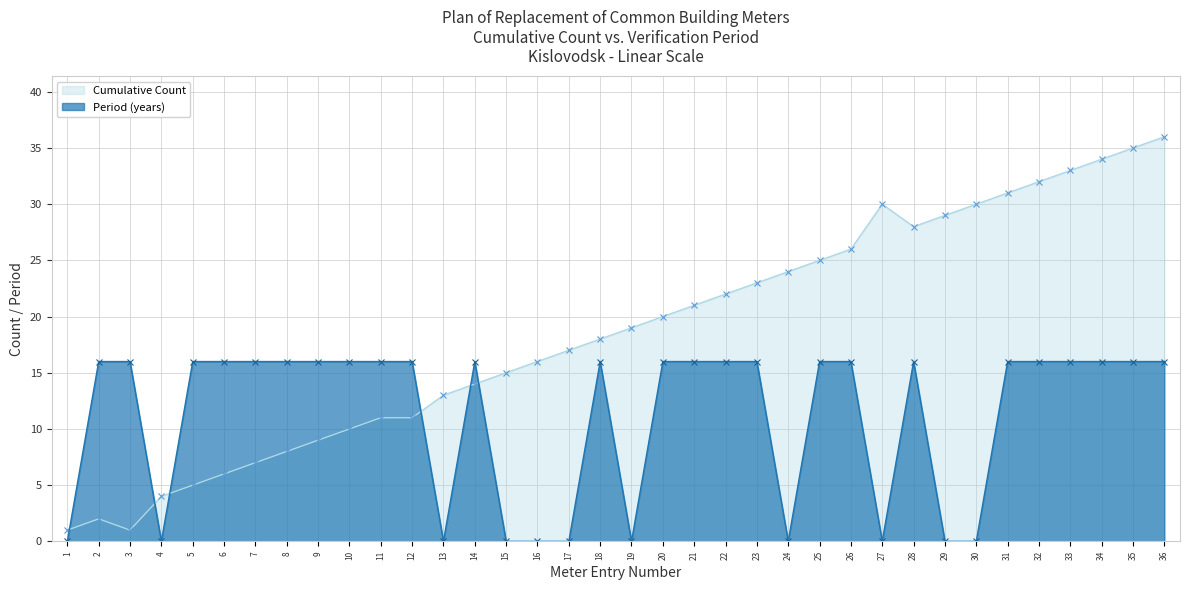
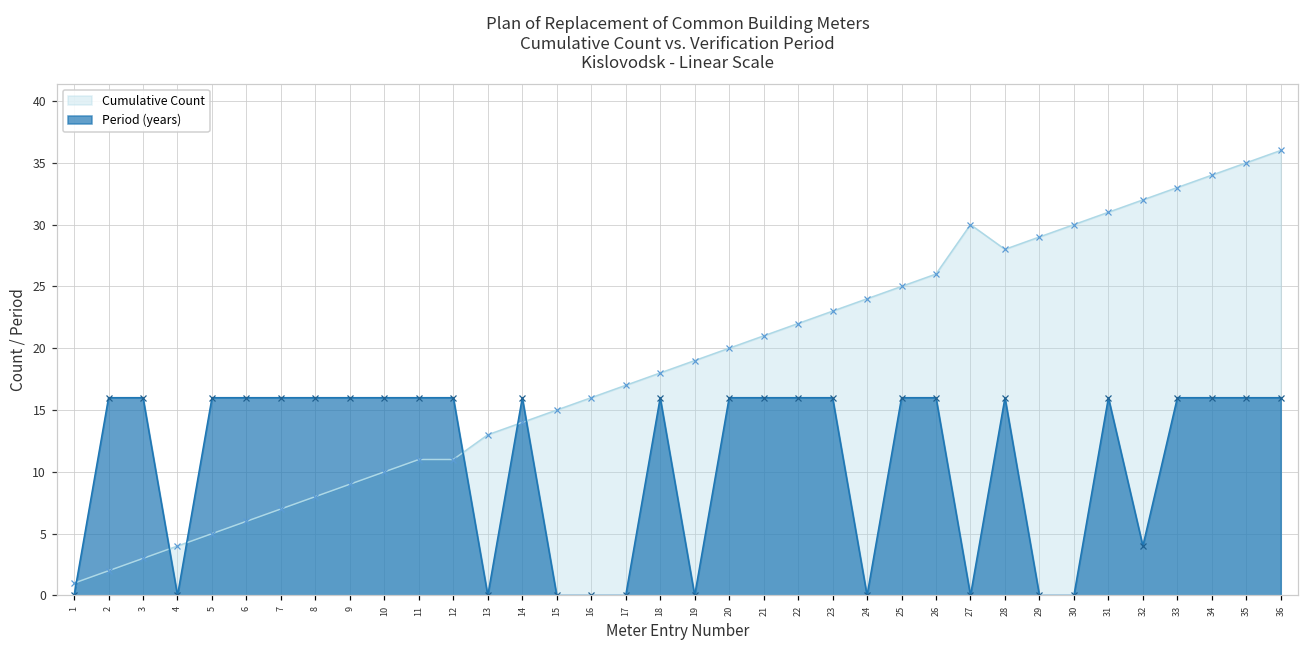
Cumulative Count, 3: 1 -> 3
Period (years), 32: 16 -> 4
